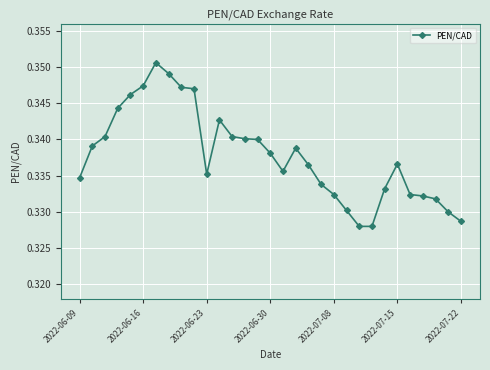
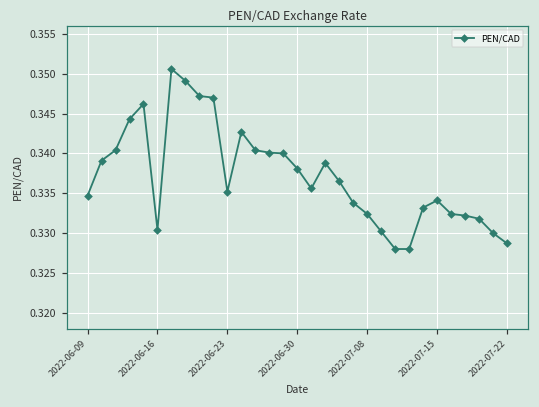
2022-06-16: 0.347 -> 0.330
2022-07-15: 0.337 -> 0.334
